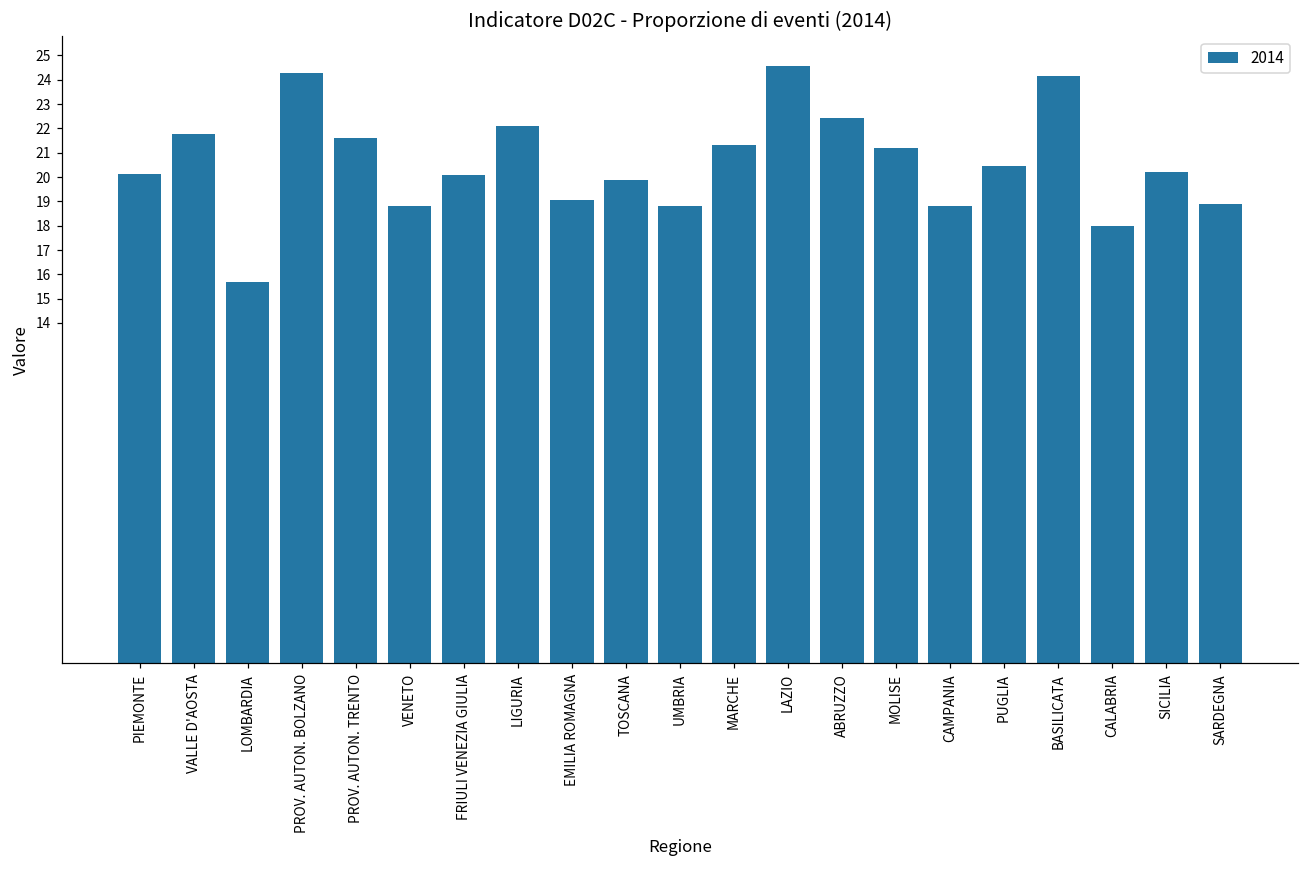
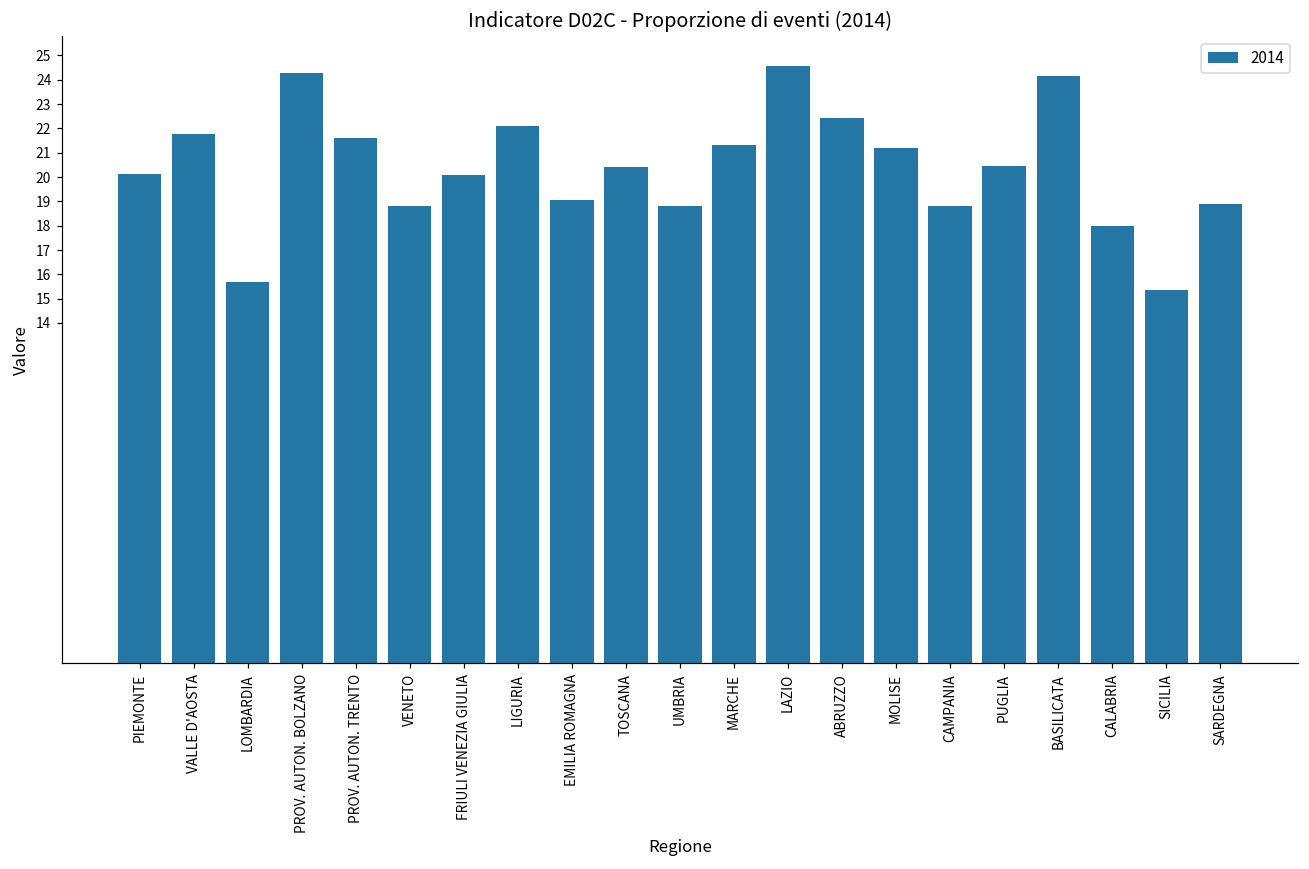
TOSCANA: 19.9 -> 20.4
SICILIA: 20.2 -> 15.4
